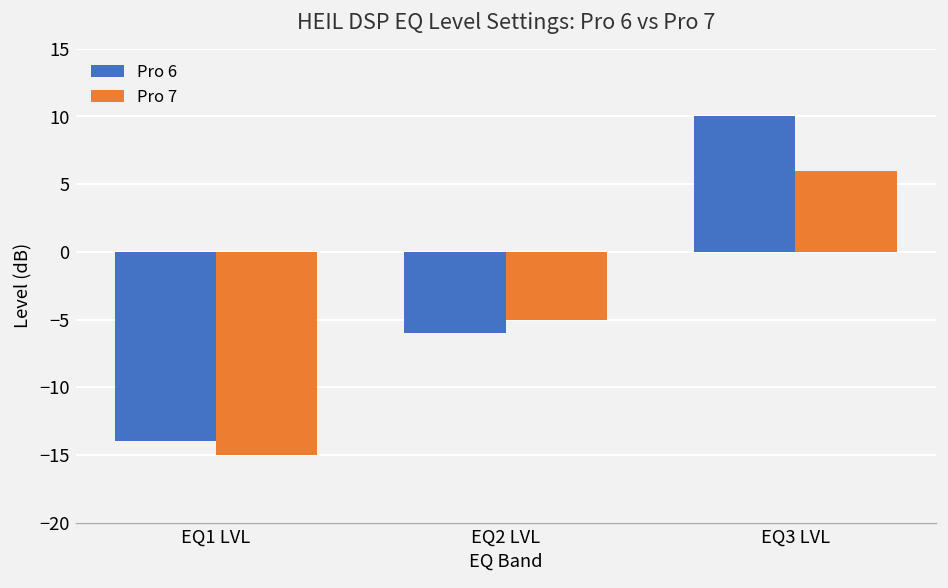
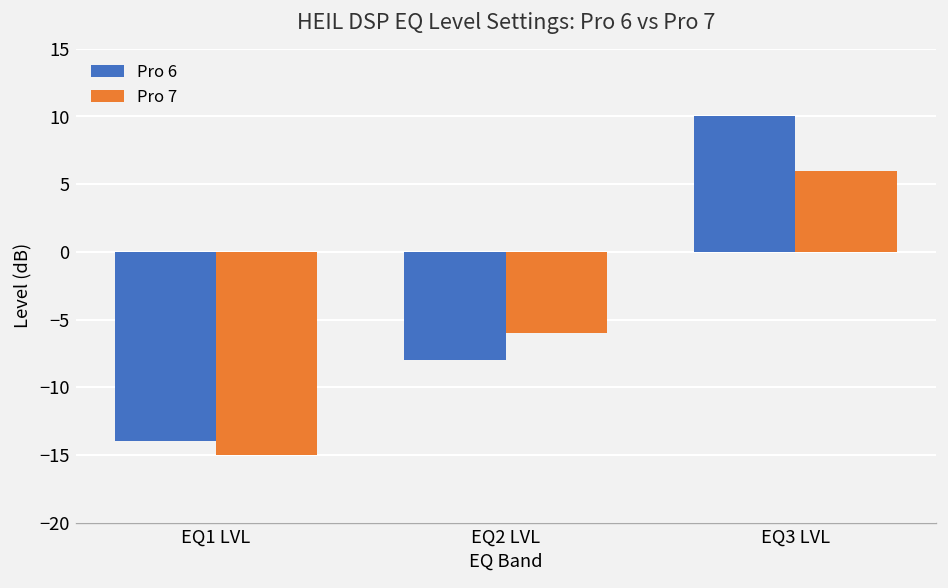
Pro 6, EQ2 LVL: -6 -> -8
Pro 7, EQ2 LVL: -5 -> -6
